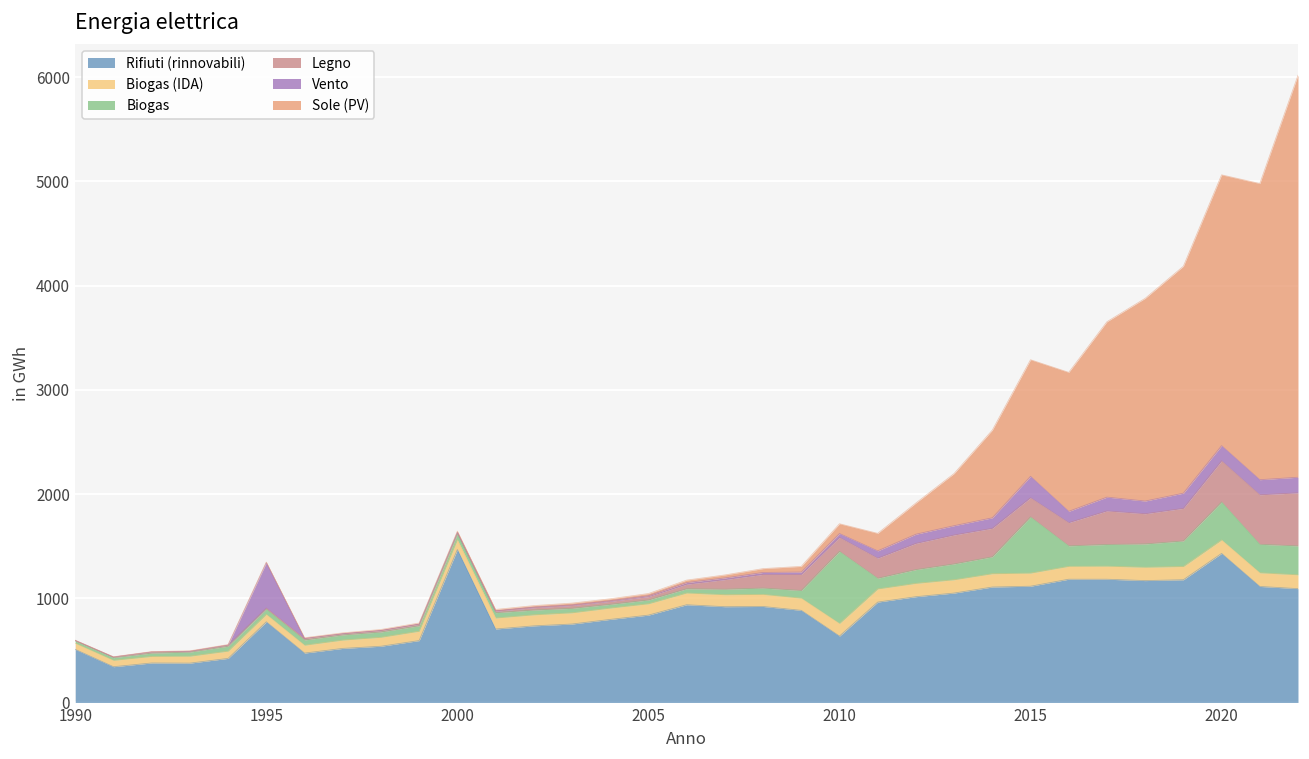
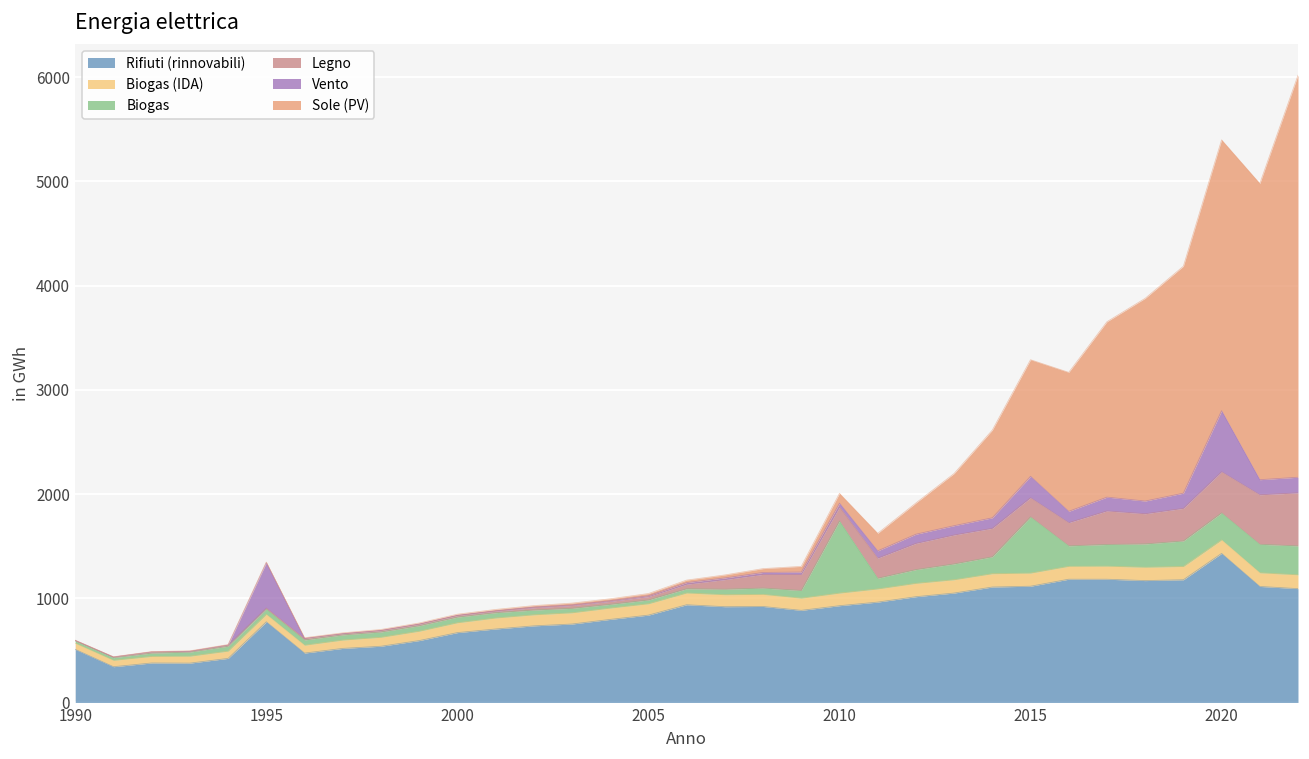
Rifiuti (rinnovabili), 2000: 1500 -> 700
Rifiuti (rinnovabili), 2010: 600 -> 900
Biogas, 2020: 400 -> 300
Vento, 2020: 100 -> 600
